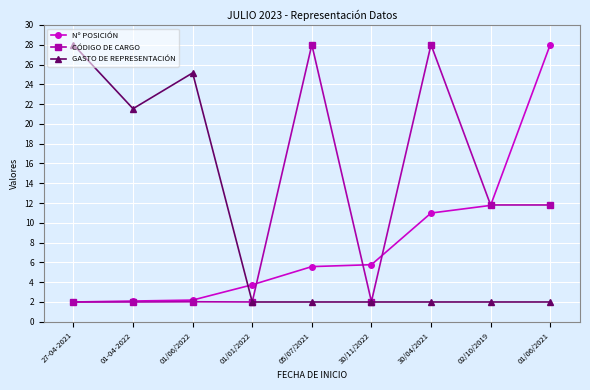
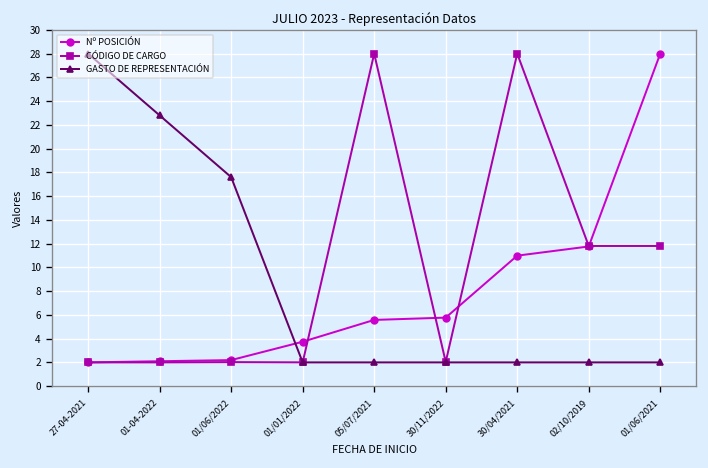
GASTO DE REPRESENTACIÓN, 01-04-2022: 22 -> 23
GASTO DE REPRESENTACIÓN, 01/06/2022: 25 -> 18
